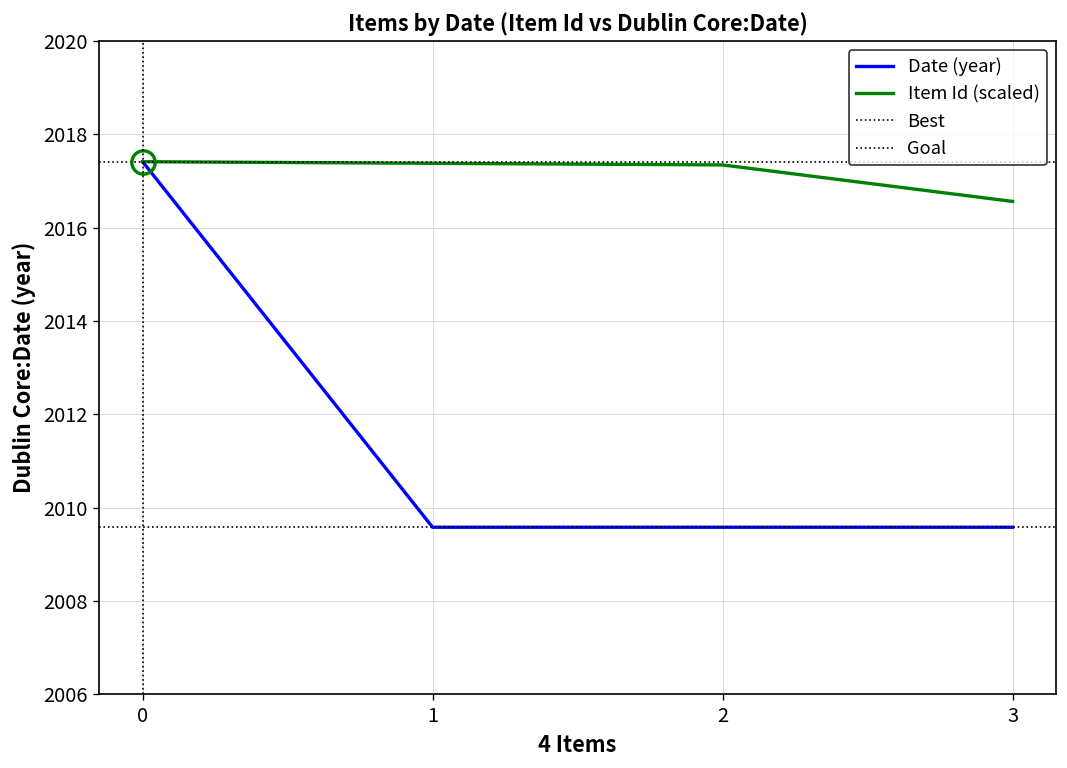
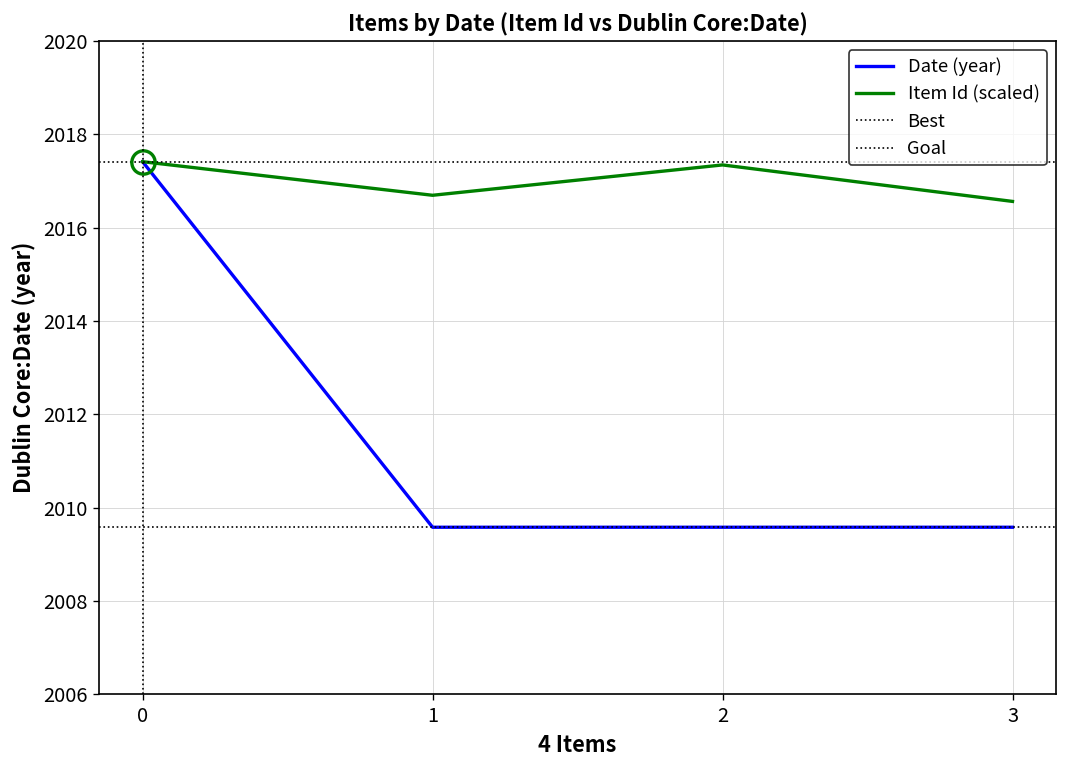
Item Id (scaled), 1: 2017.4 -> 2016.7
